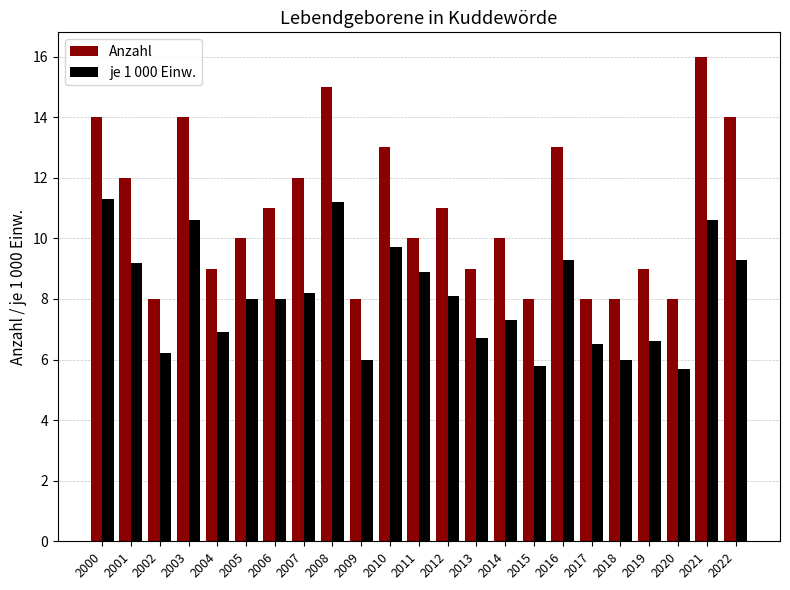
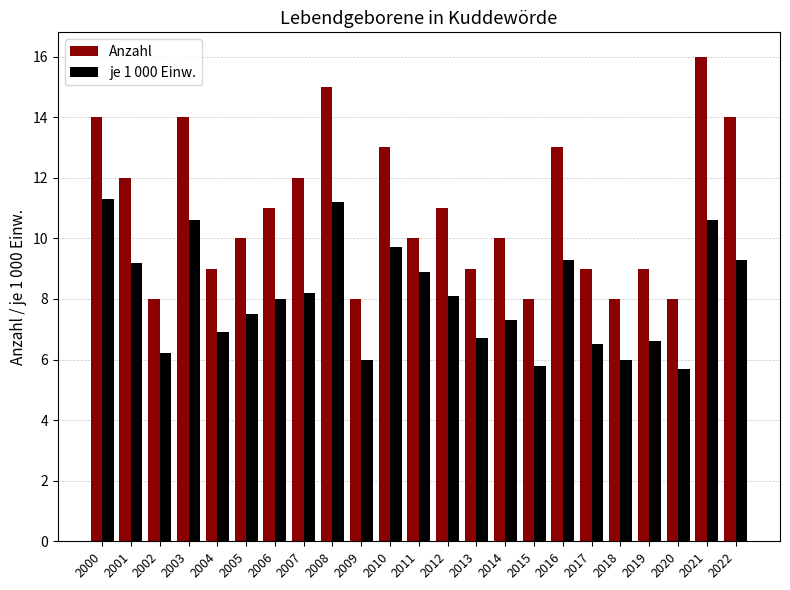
je 1 000 Einw., 2005: 8.0 -> 7.5
Anzahl, 2017: 8 -> 9
